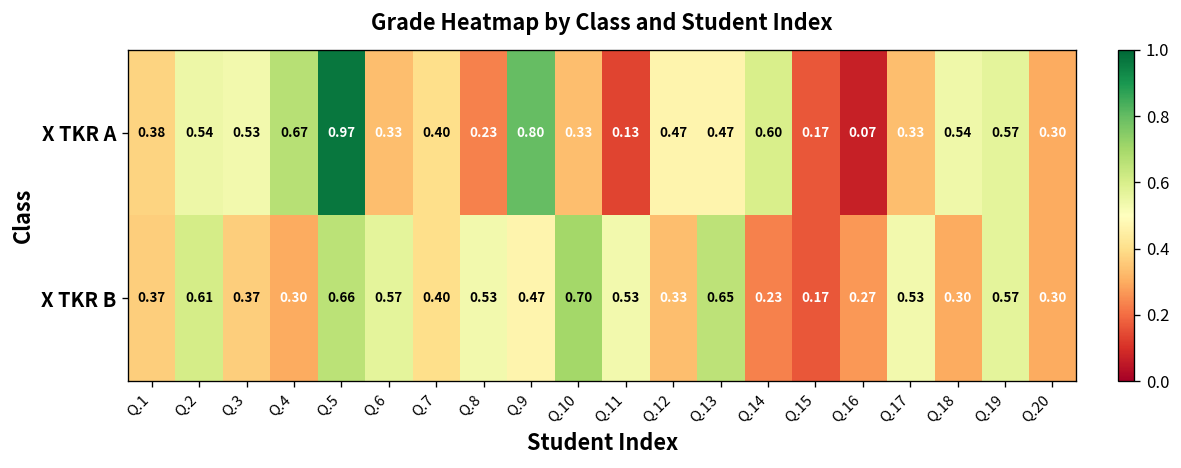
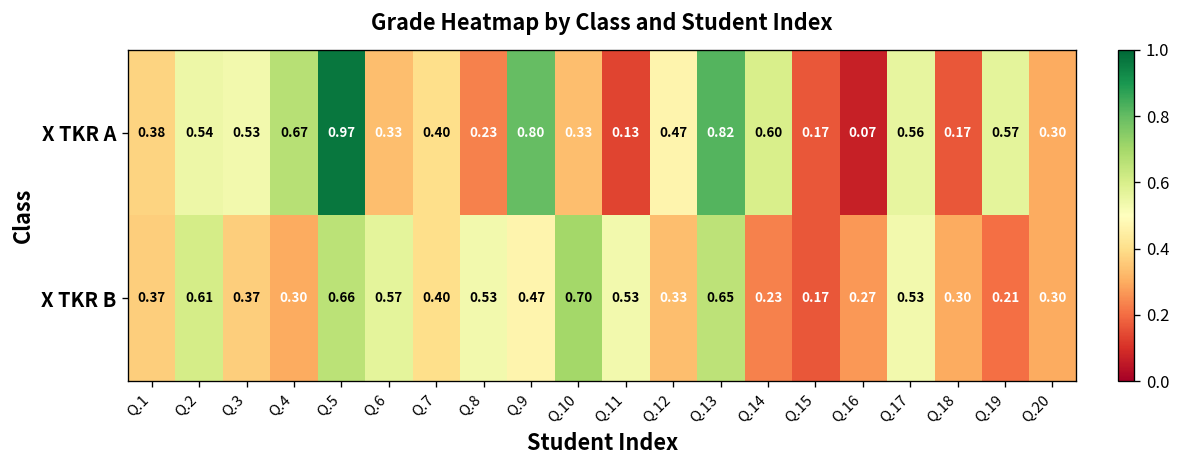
X TKR A, Q.13: 0.47 -> 0.82
X TKR A, Q.17: 0.33 -> 0.56
X TKR A, Q.18: 0.54 -> 0.17
X TKR B, Q.19: 0.57 -> 0.21
